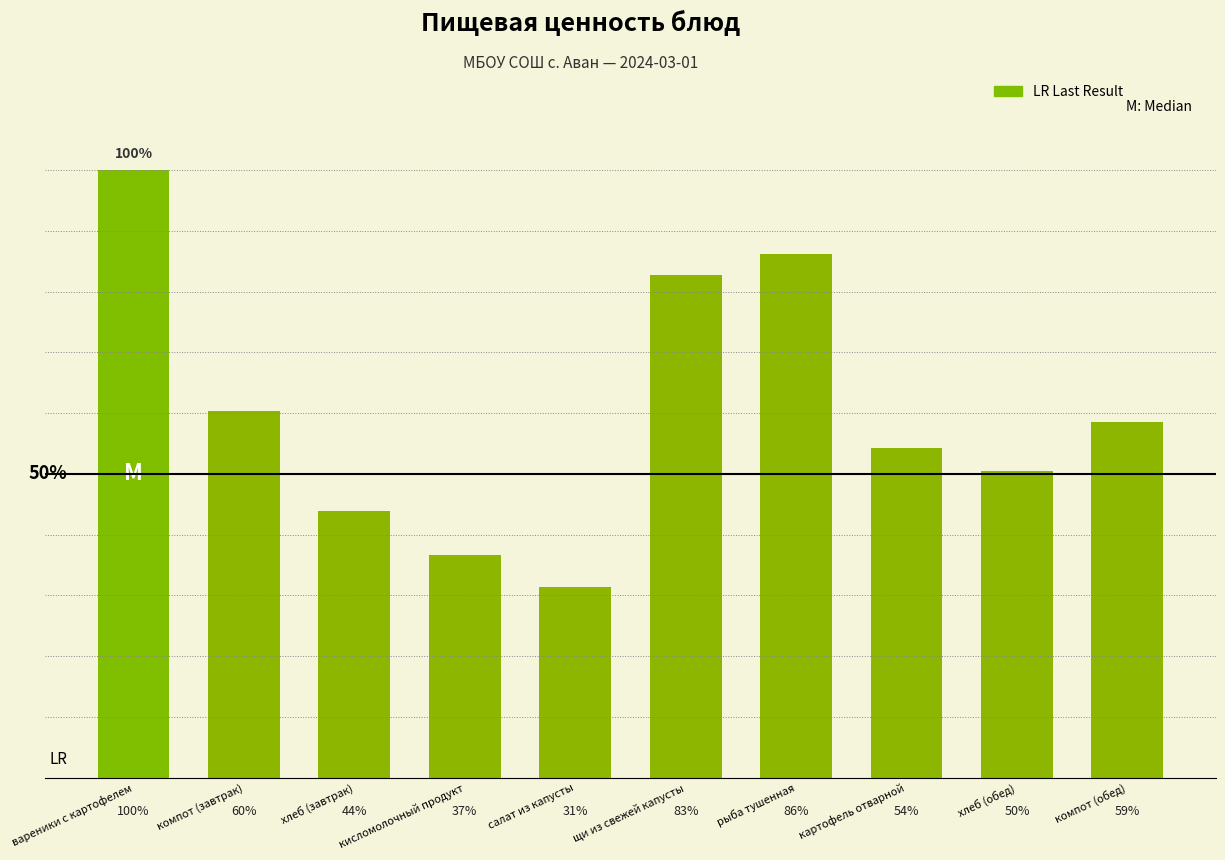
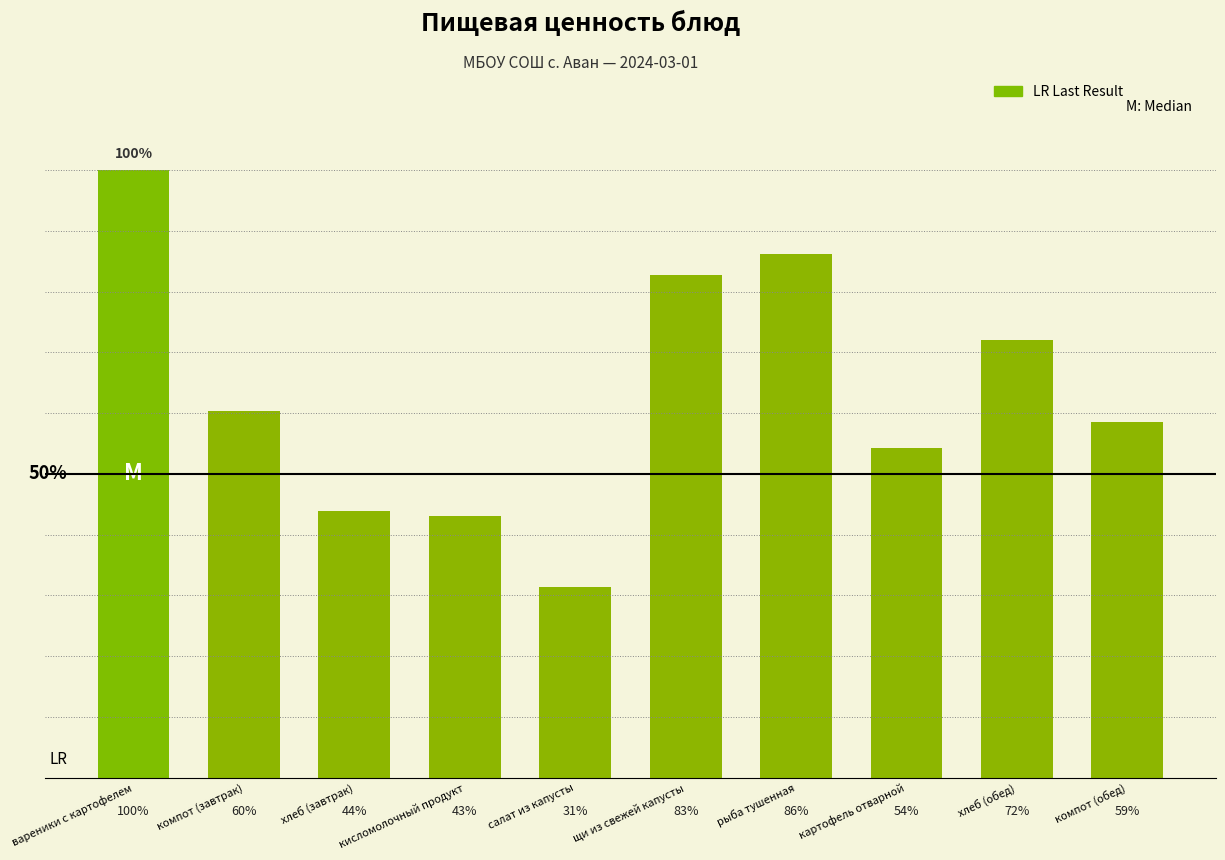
кисломолочный продукт: 37% -> 43%
хлеб (обед): 50% -> 72%
